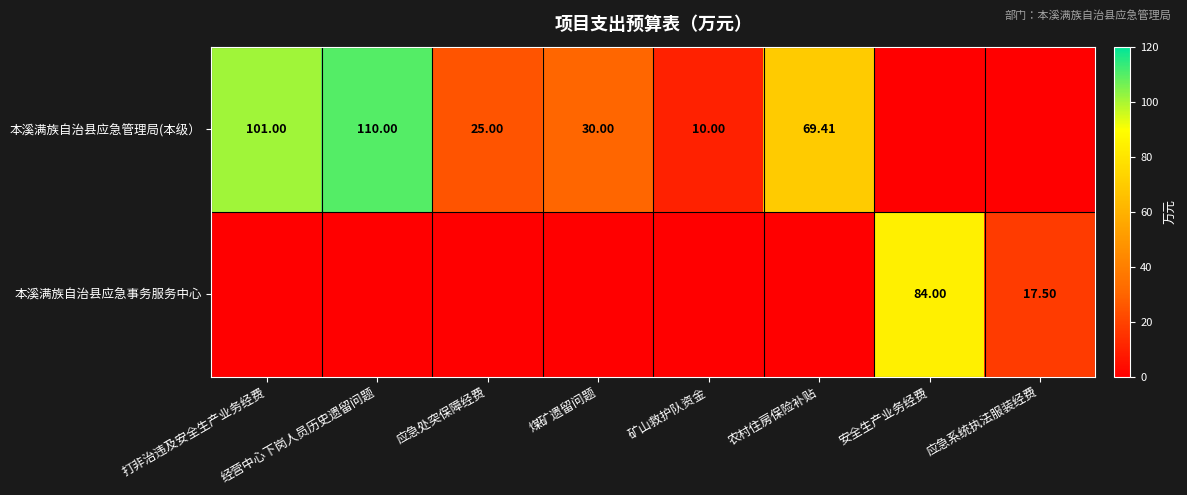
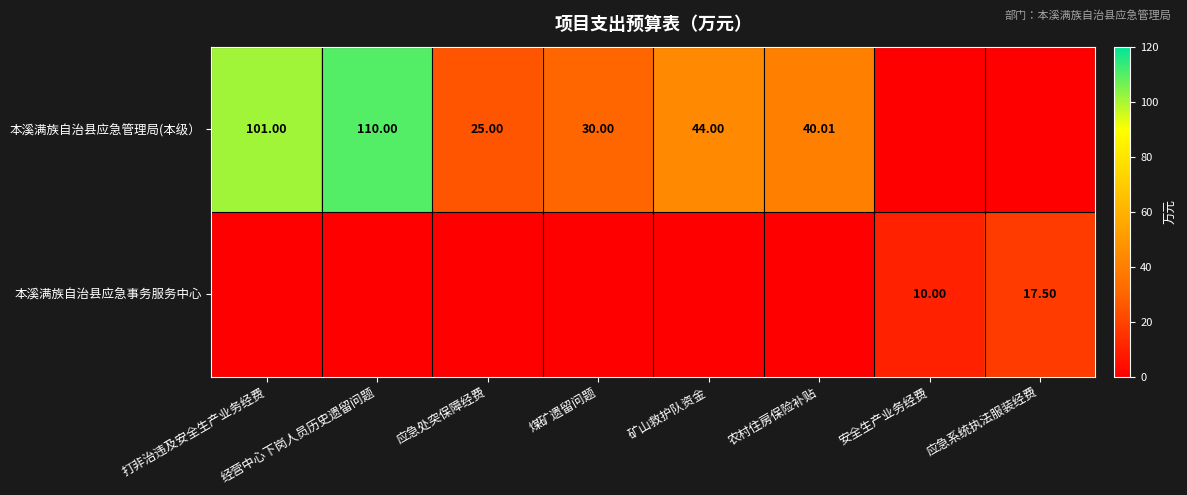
本溪满族自治县应急管理局(本级）, 矿山救护队资金: 10.00 -> 44.00
本溪满族自治县应急管理局(本级）, 农村住房保险补贴: 69.41 -> 40.01
本溪满族自治县应急事务服务中心, 安全生产业务经费: 84.00 -> 10.00
